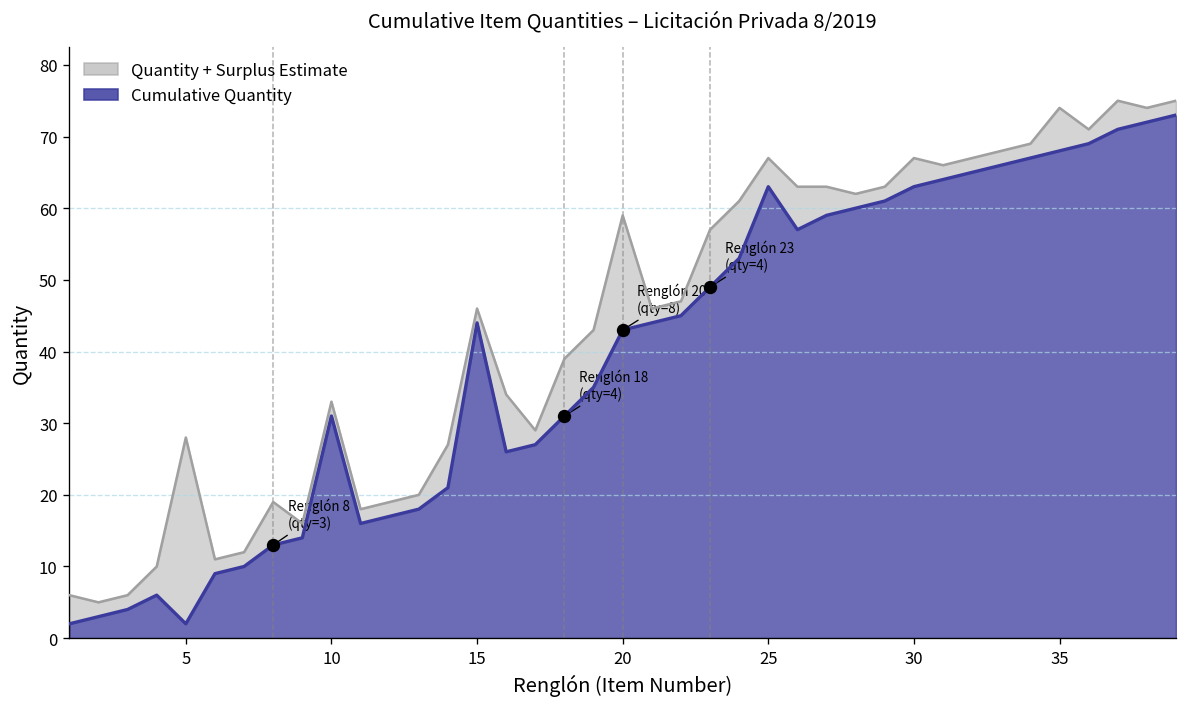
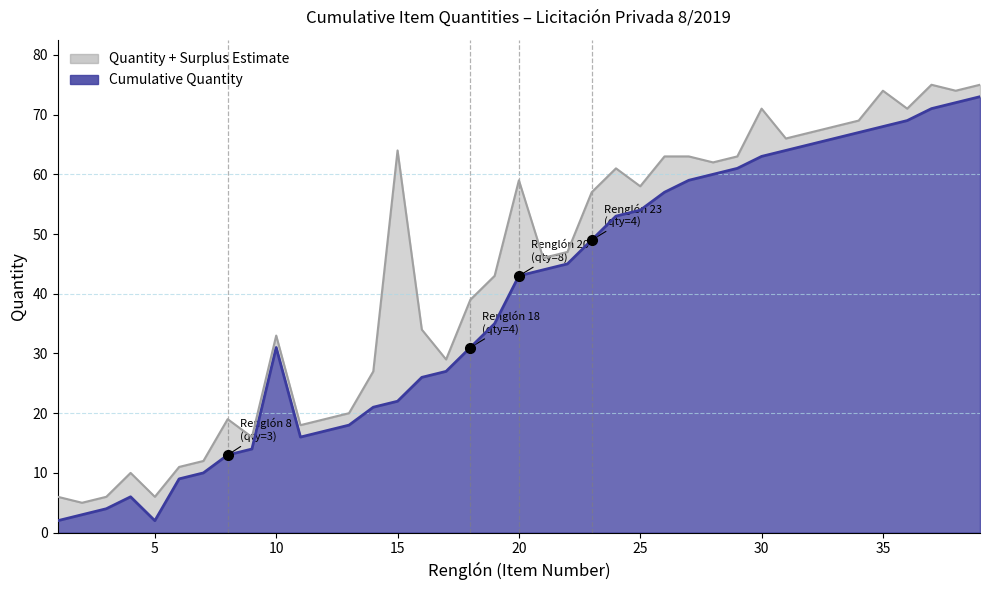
Quantity + Surplus Estimate, 5: 26 -> 4
Cumulative Quantity, 15: 44 -> 22
Quantity + Surplus Estimate, 15: 2 -> 42
Cumulative Quantity, 25: 63 -> 54
Quantity + Surplus Estimate, 30: 4 -> 8
